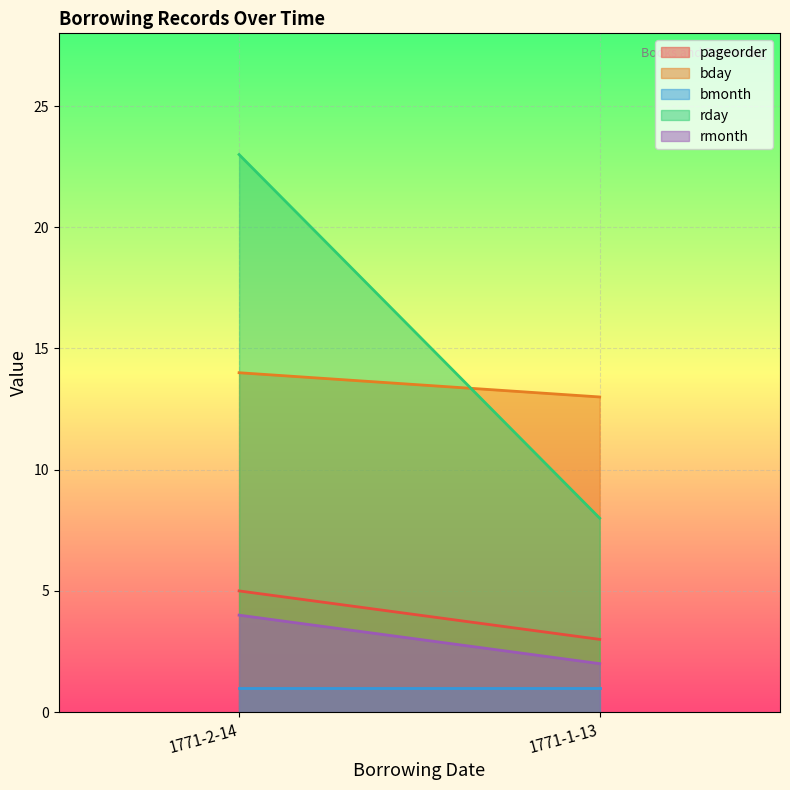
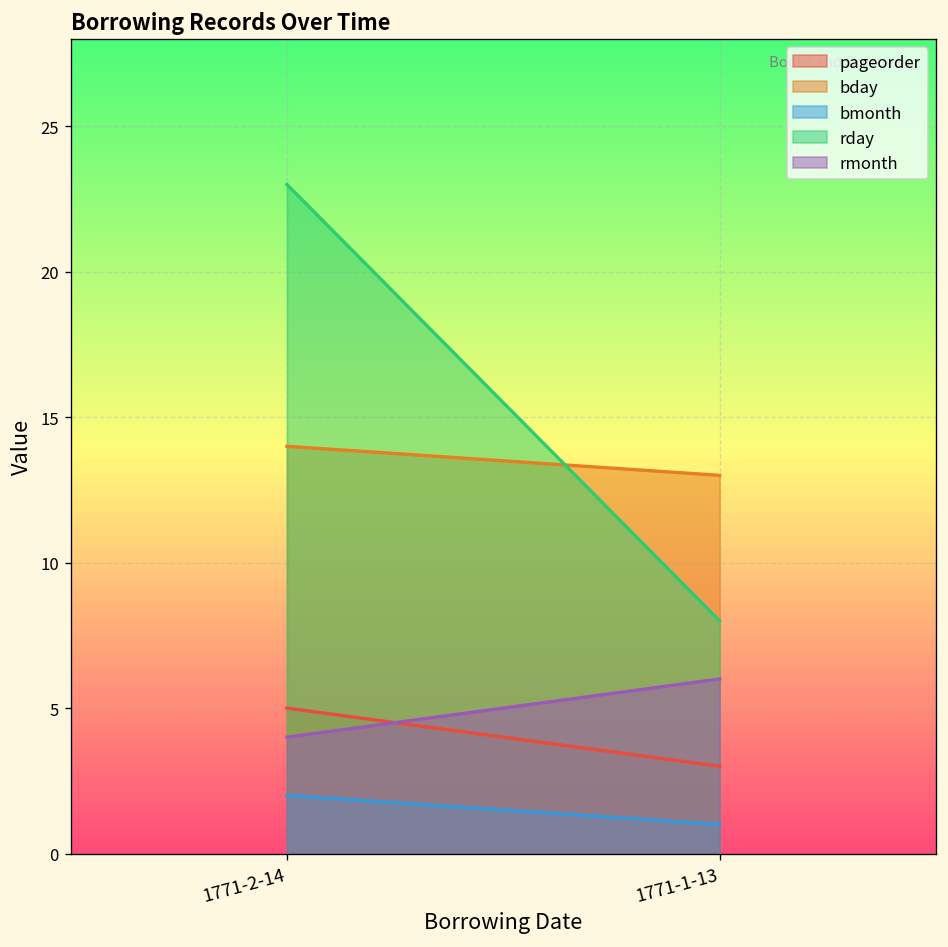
bmonth, 1771-2-14: 1 -> 2
rmonth, 1771-1-13: 2 -> 6
